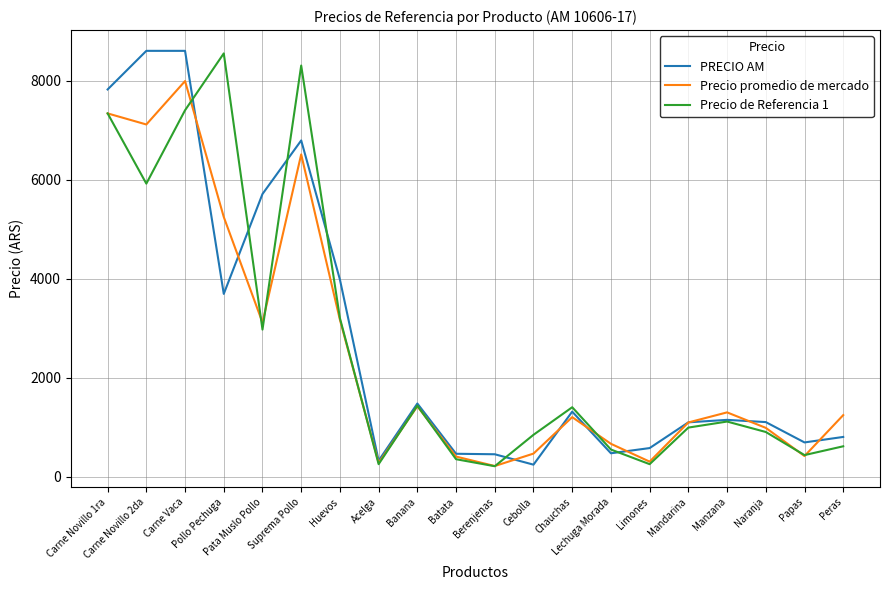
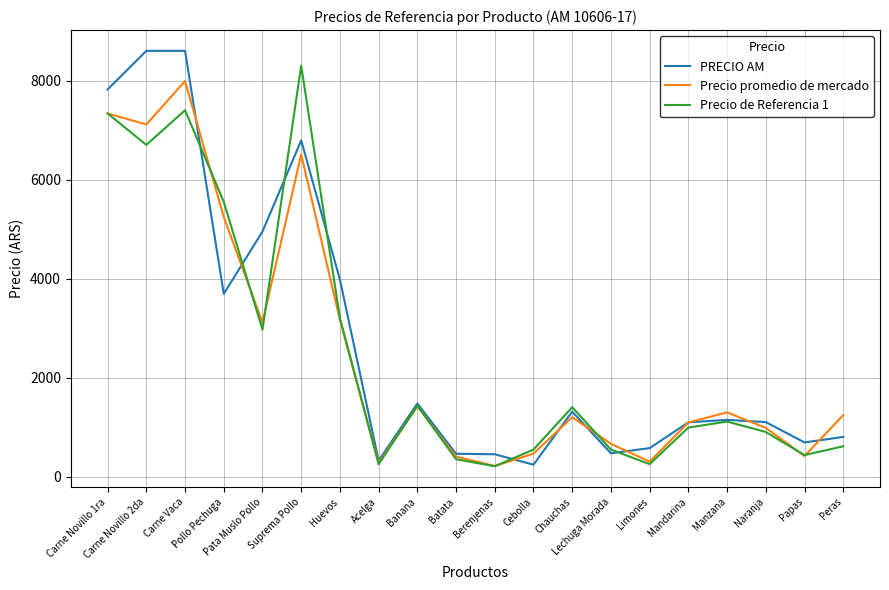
Precio de Referencia 1, Carne Novillo 2da: 5900 -> 6700
Precio de Referencia 1, Pollo Pechuga: 8500 -> 5500
PRECIO AM, Pata Muslo Pollo: 5700 -> 5000
Precio de Referencia 1, Cebolla: 800 -> 500
